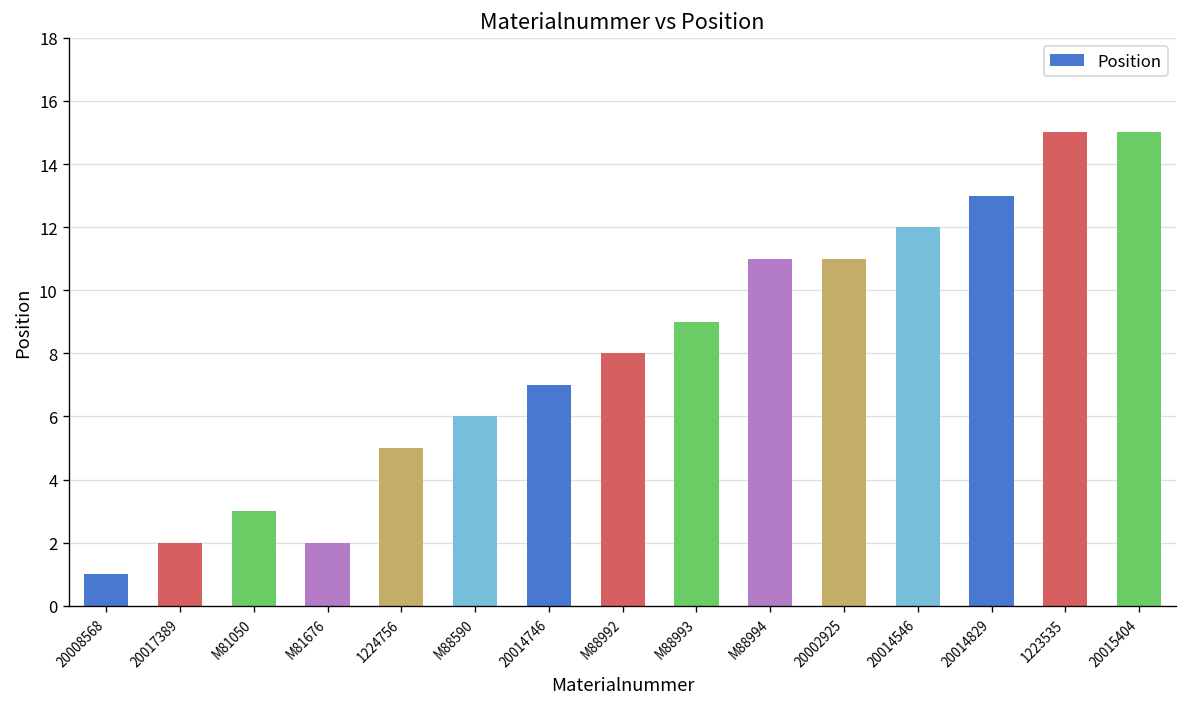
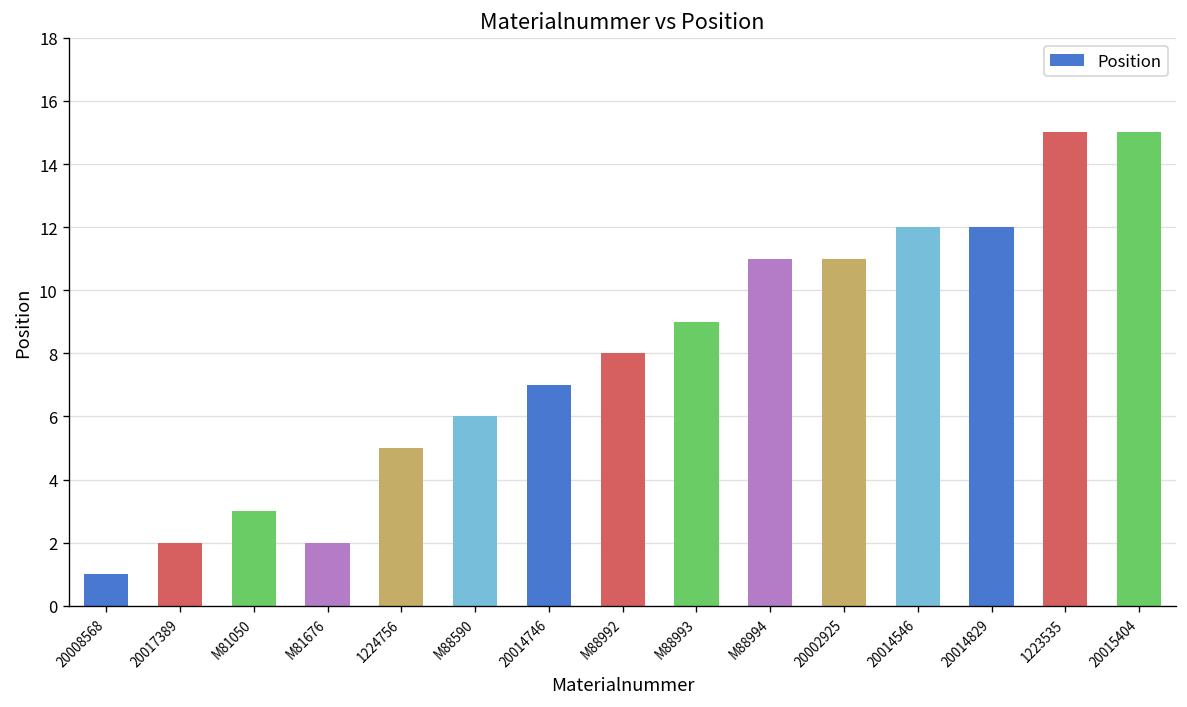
20014829: 13 -> 12
